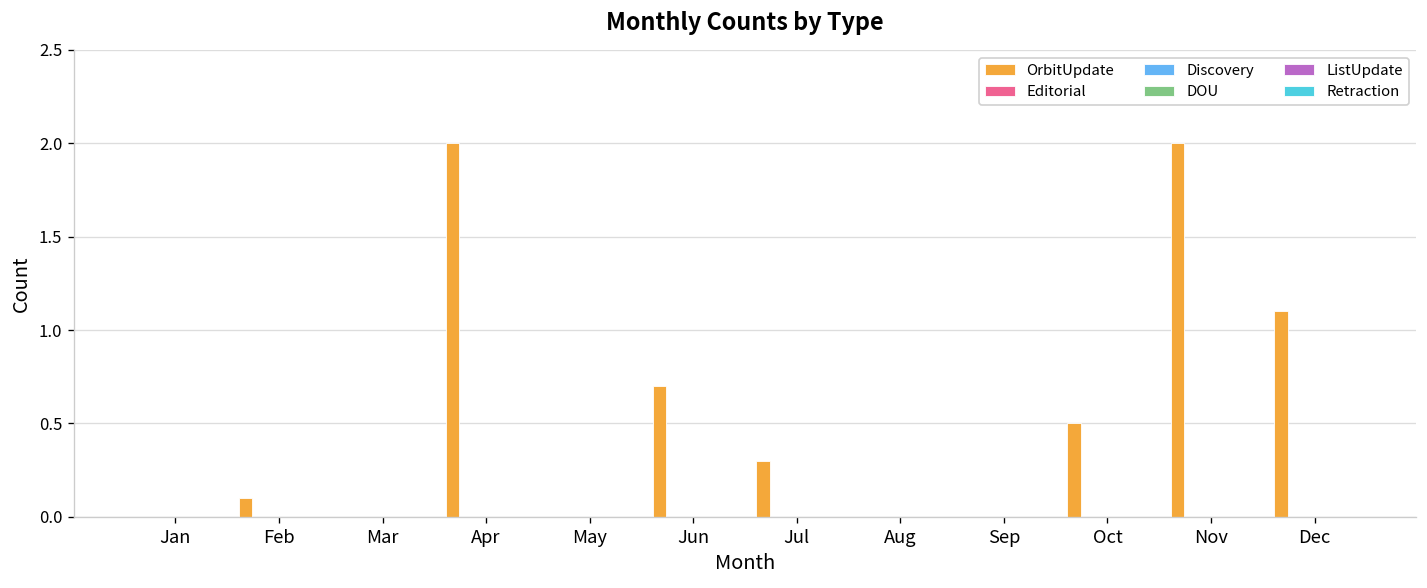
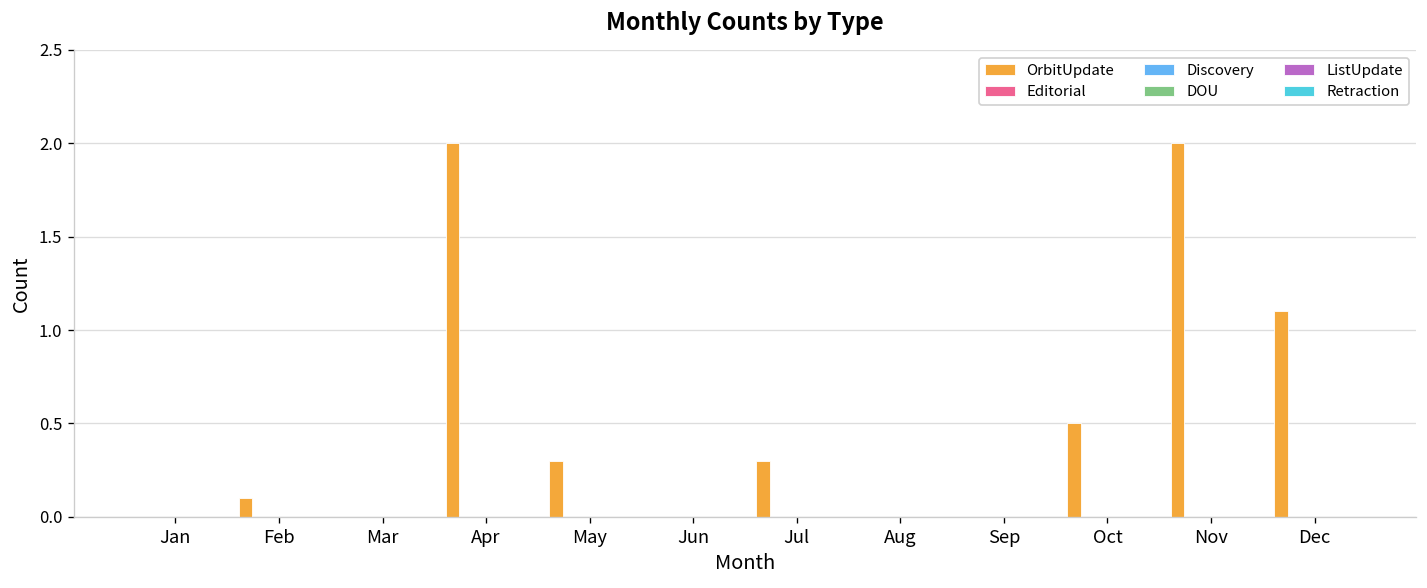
OrbitUpdate, May: 0.0 -> 0.3
OrbitUpdate, Jun: 0.7 -> 0.0
